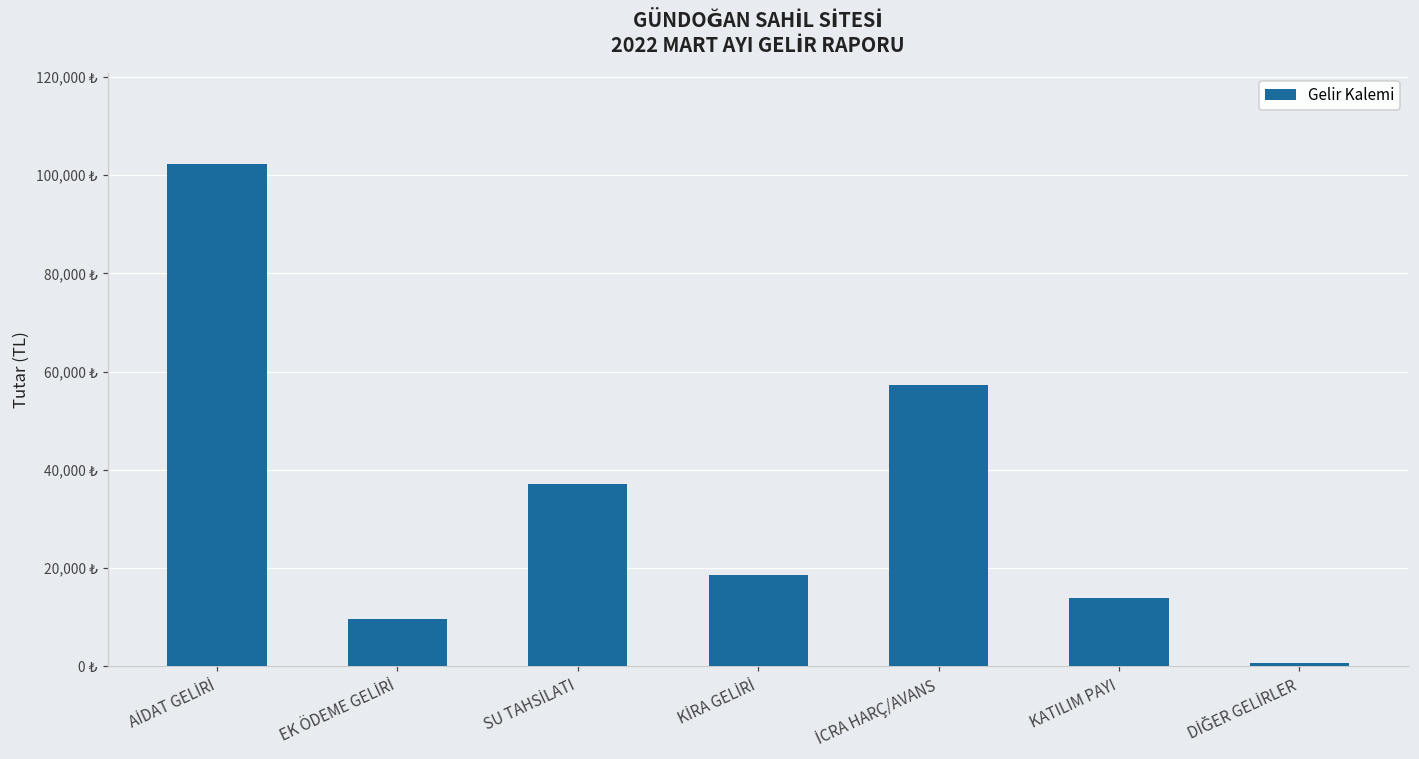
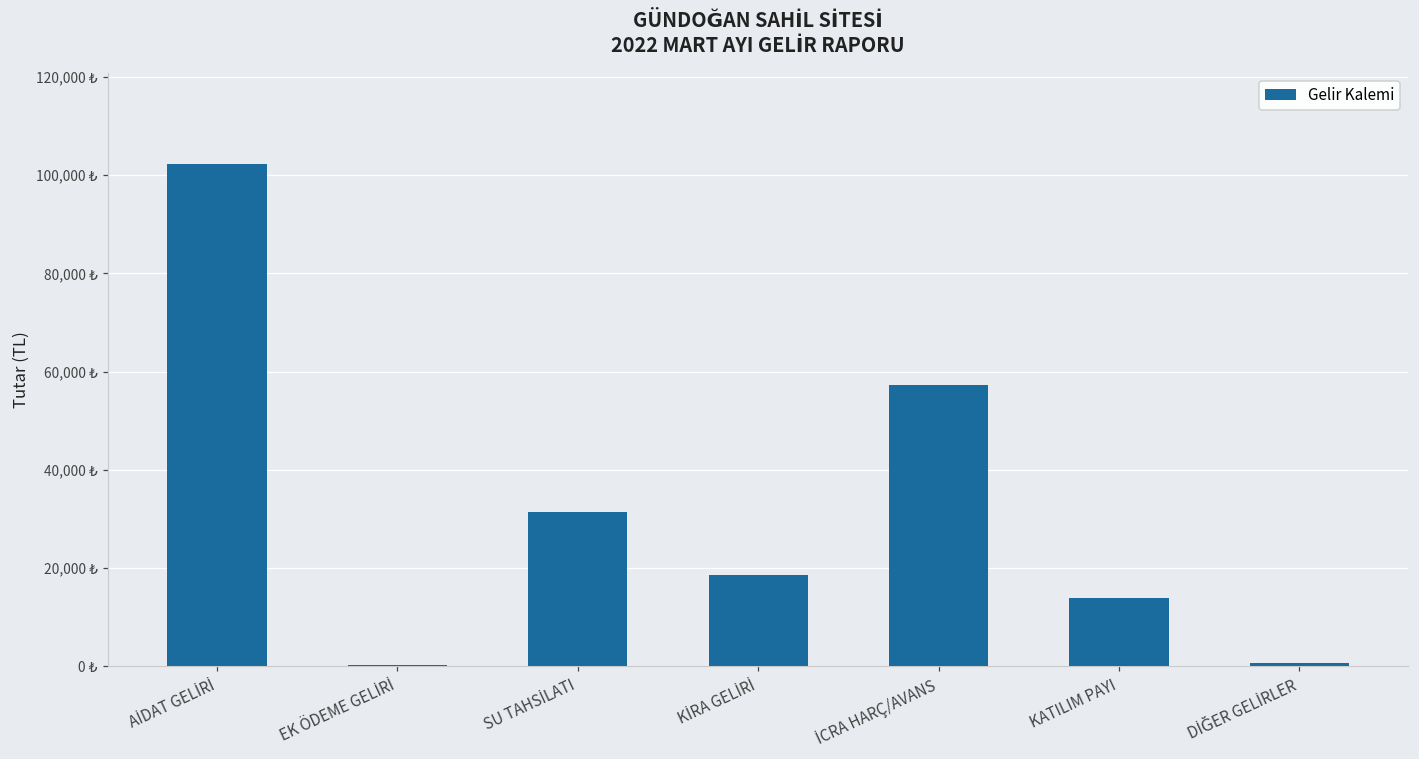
EK ÖDEME GELİRİ: 10,000 ₺ -> 0 ₺
SU TAHSİLATI: 37,000 ₺ -> 31,000 ₺
